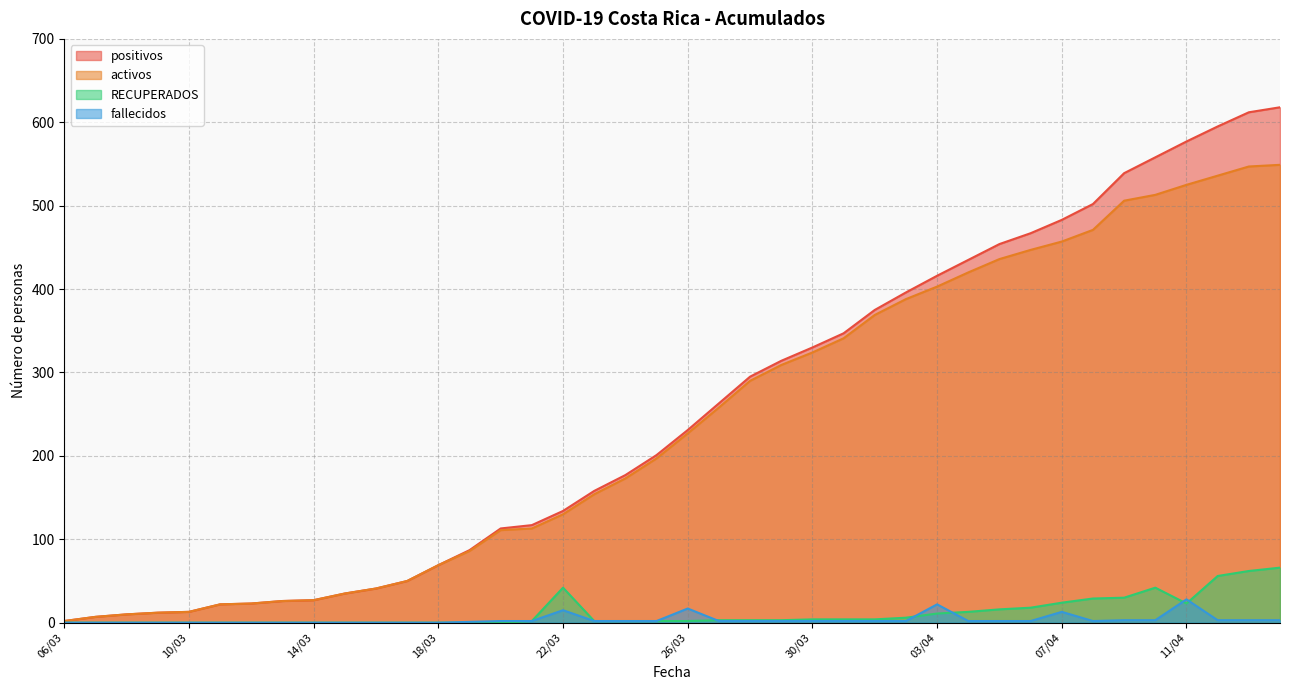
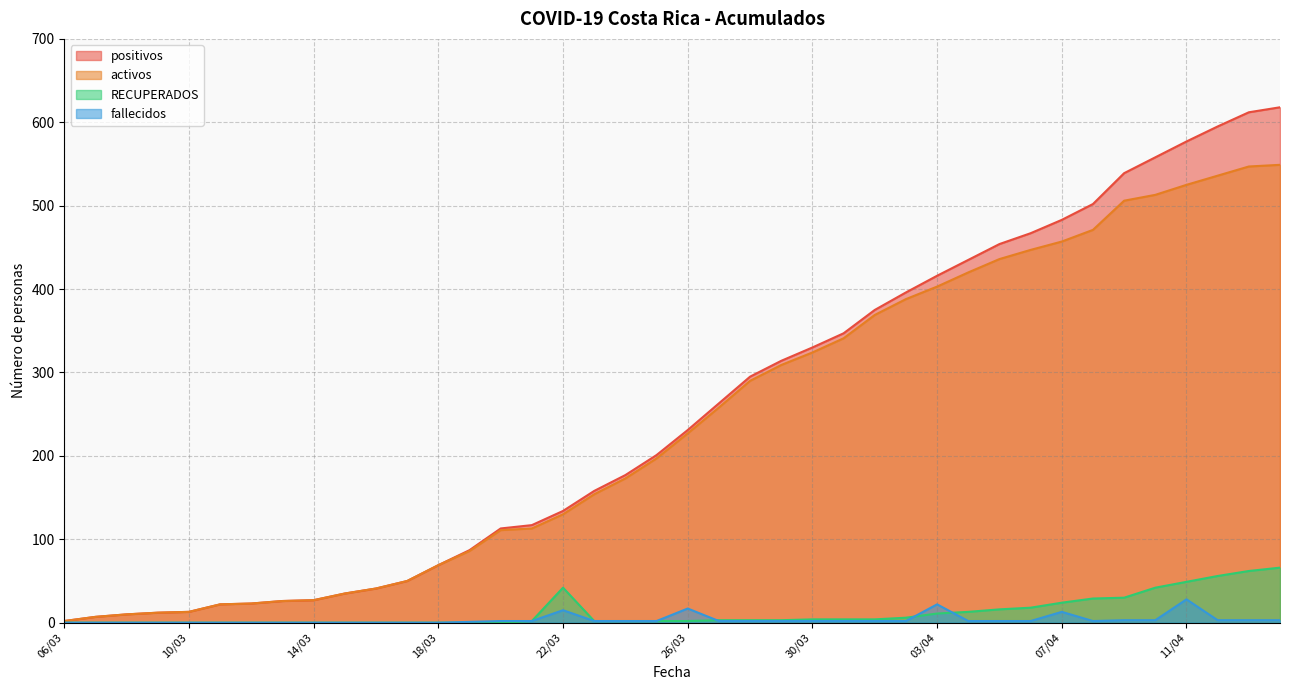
RECUPERADOS, 11/04: 20 -> 50
